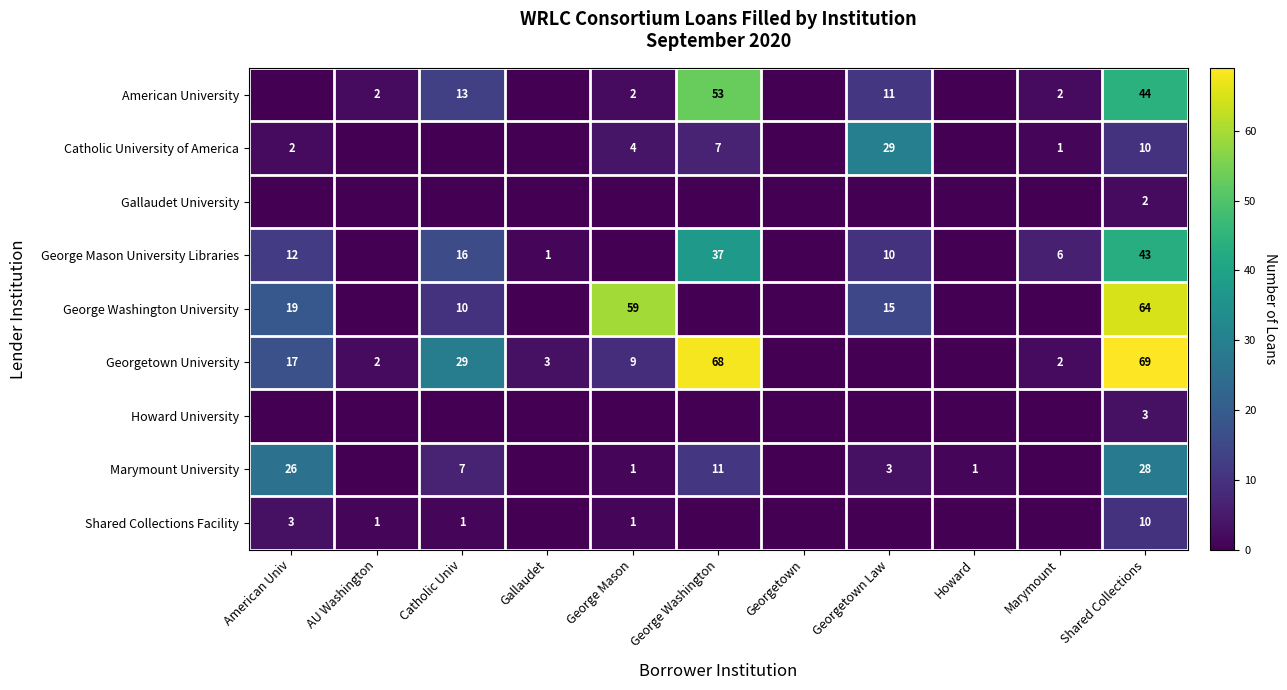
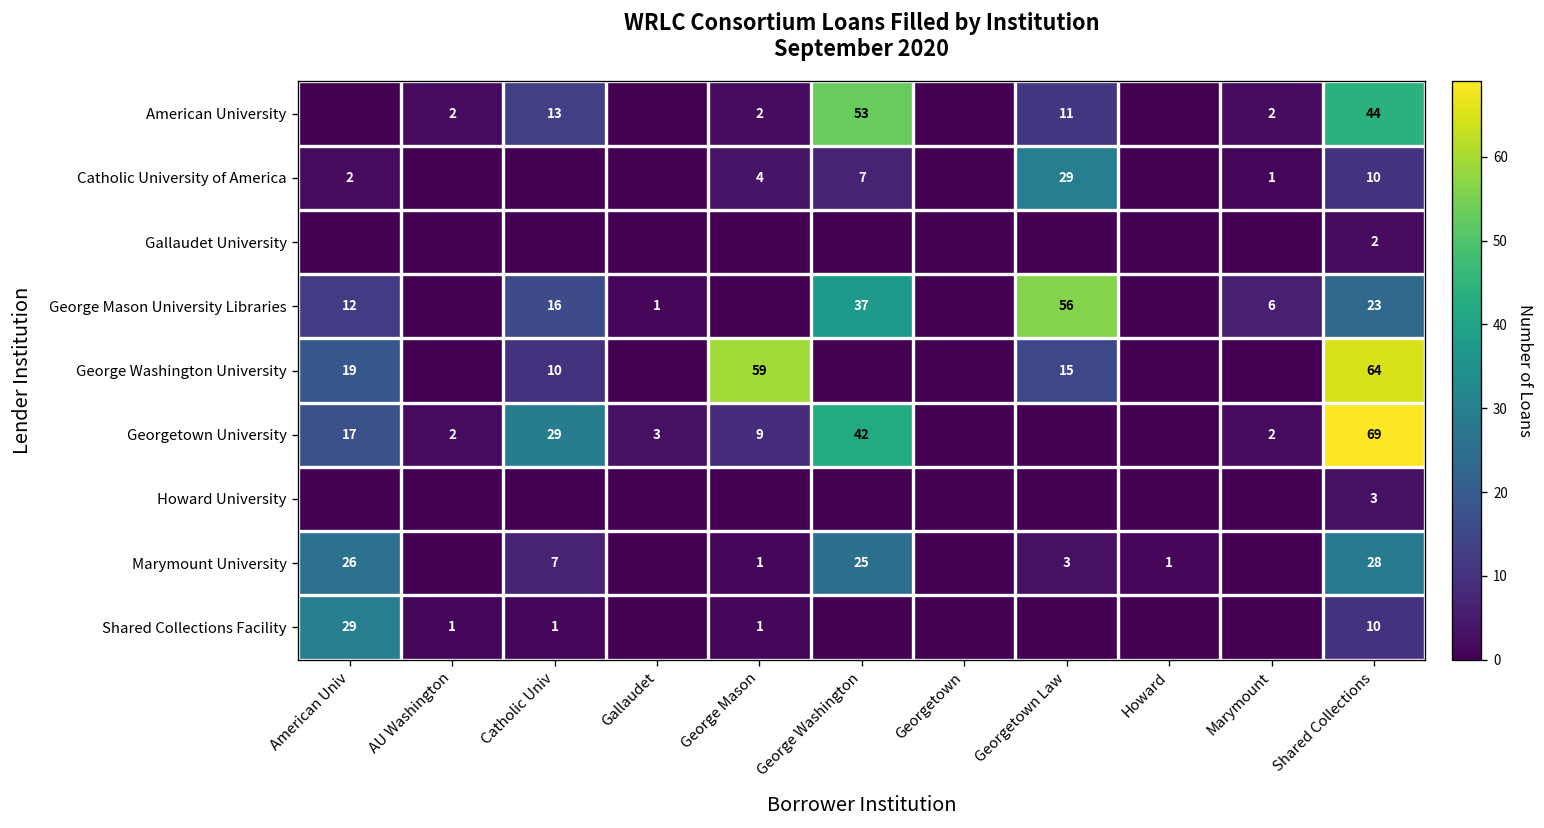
George Mason University Libraries, Georgetown Law: 10 -> 56
George Mason University Libraries, Shared Collections: 43 -> 23
Georgetown University, George Washington: 68 -> 42
Marymount University, George Washington: 11 -> 25
Shared Collections Facility, American Univ: 3 -> 29
